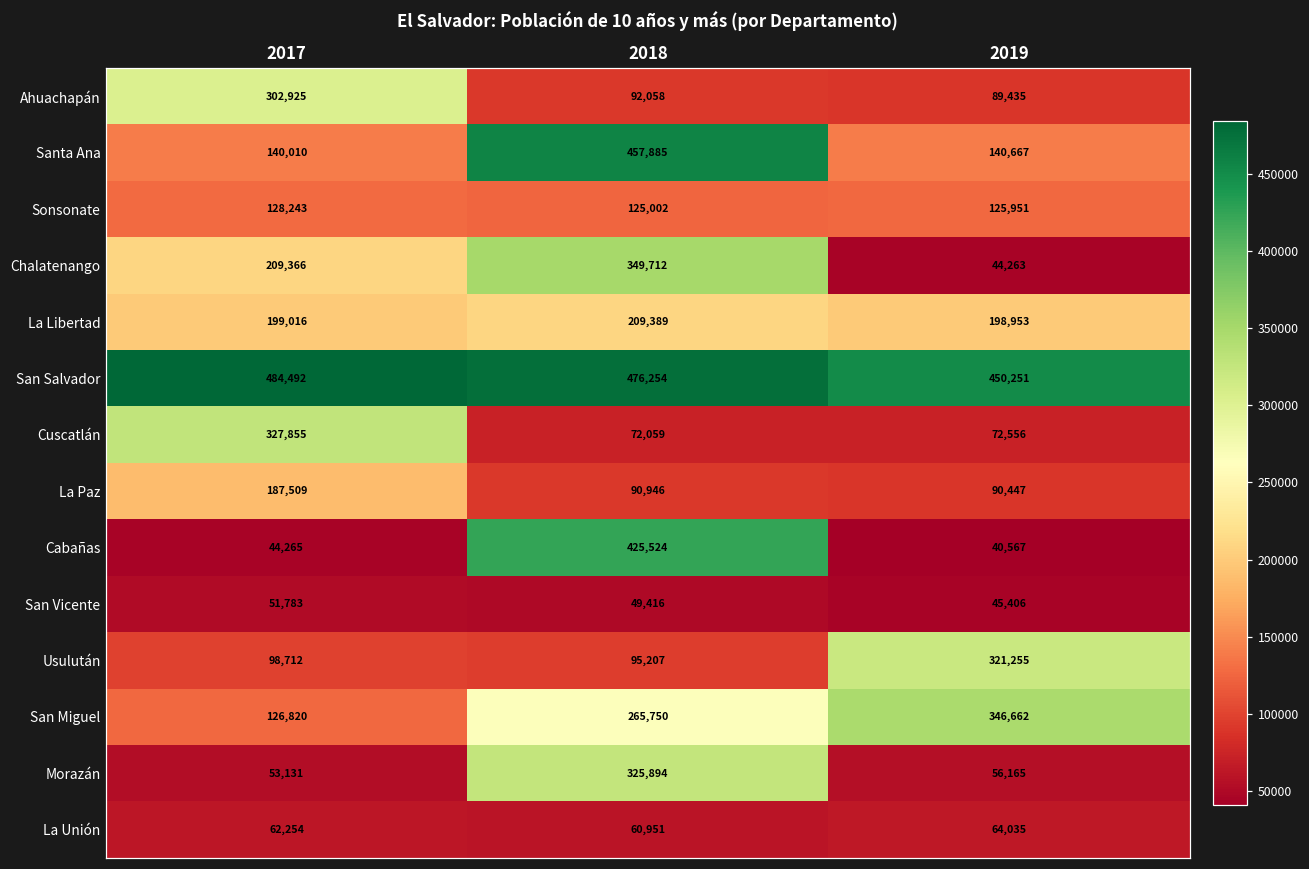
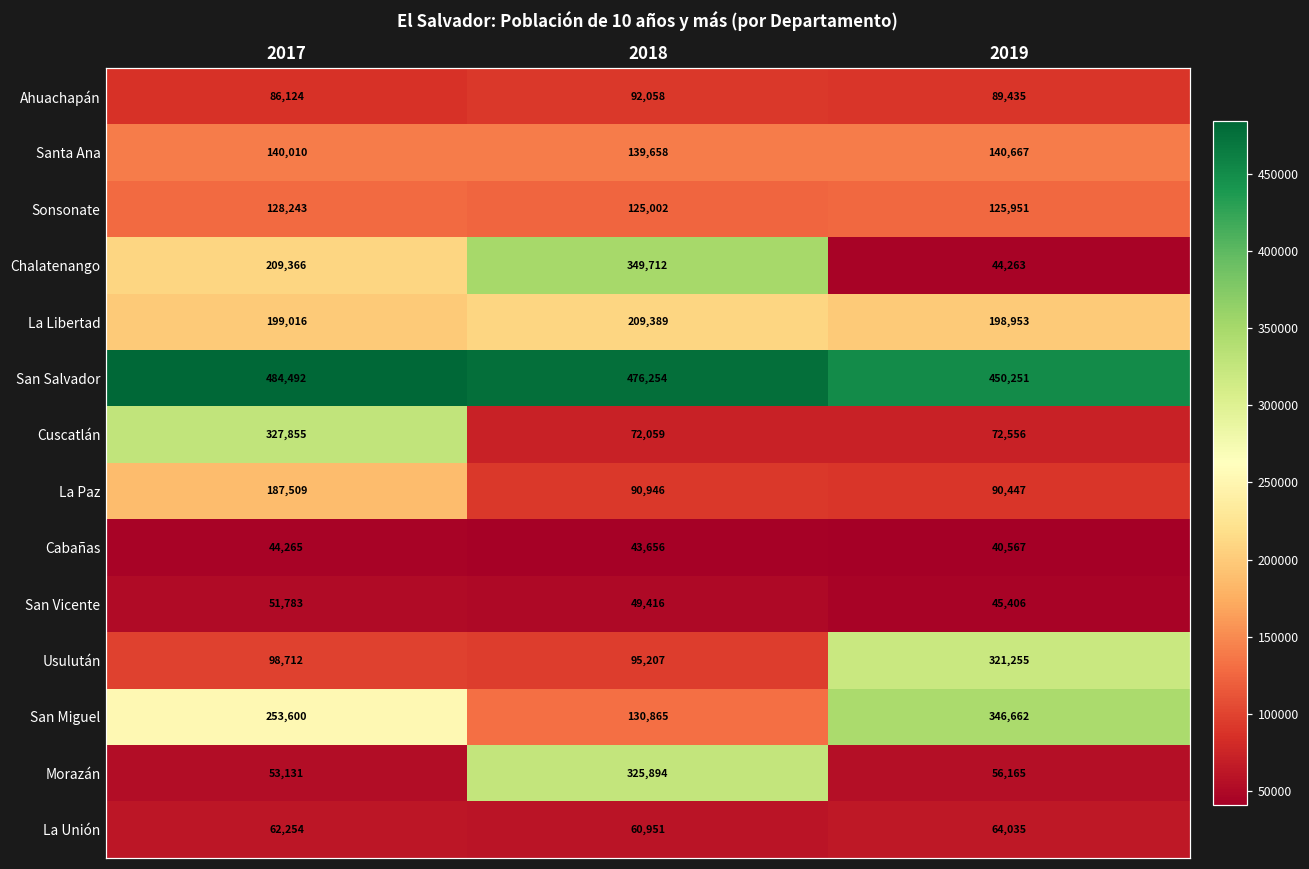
Ahuachapán, 2017: 302,925 -> 86,124
Santa Ana, 2018: 457,885 -> 139,658
Cabañas, 2018: 425,524 -> 43,656
San Miguel, 2017: 126,820 -> 253,600
San Miguel, 2018: 265,750 -> 130,865
